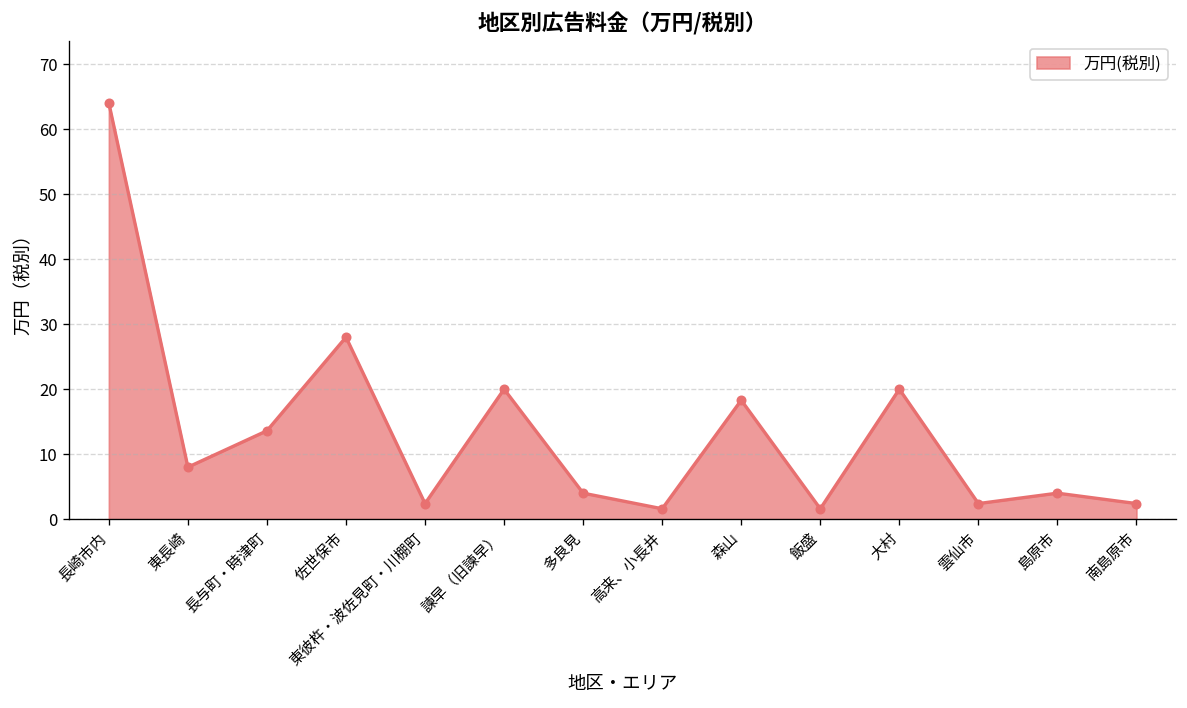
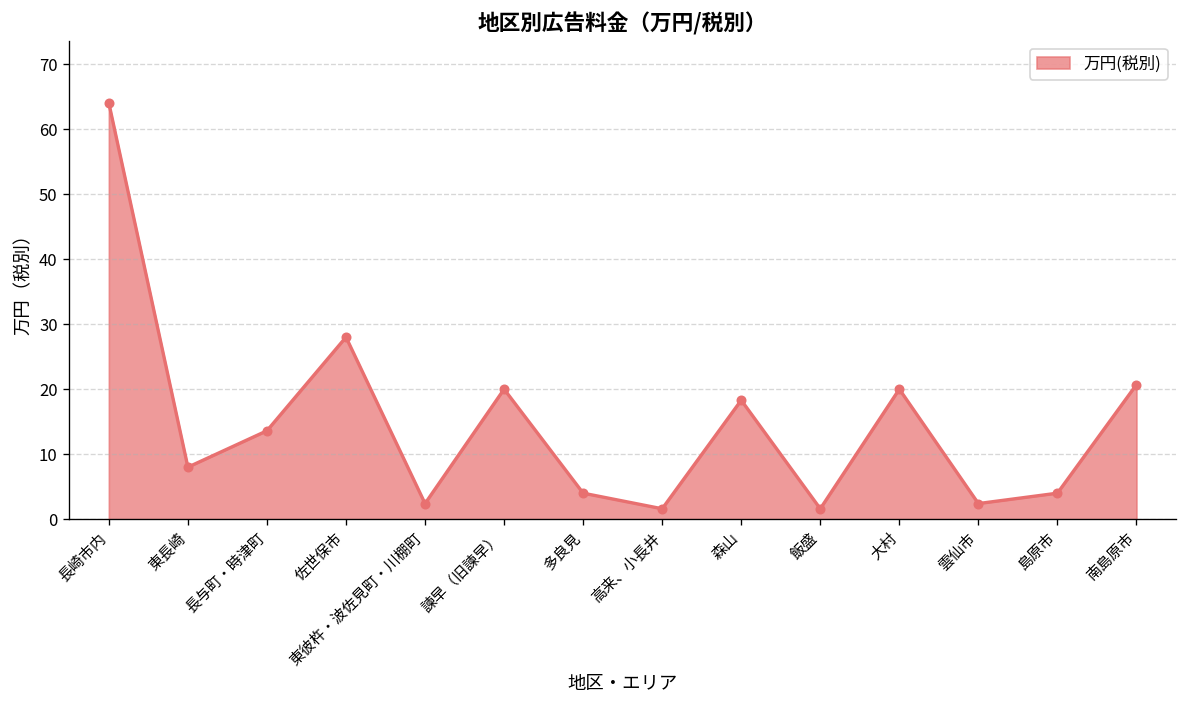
南島原市: 2 -> 21
